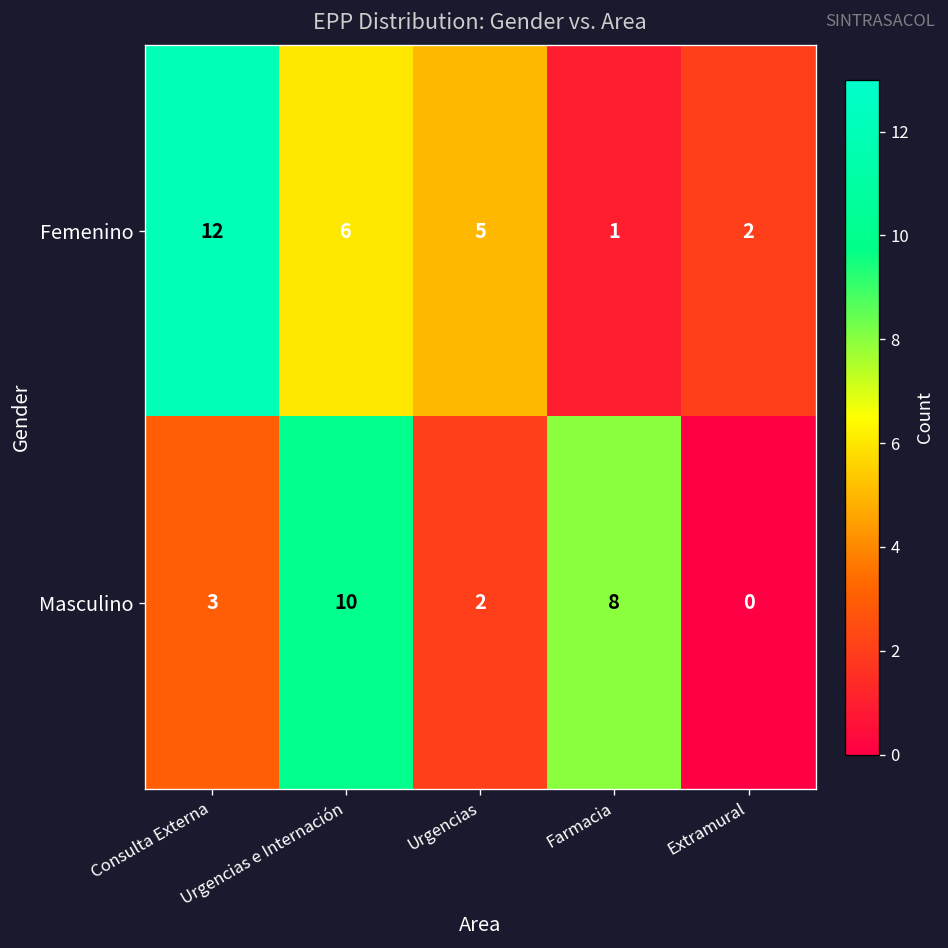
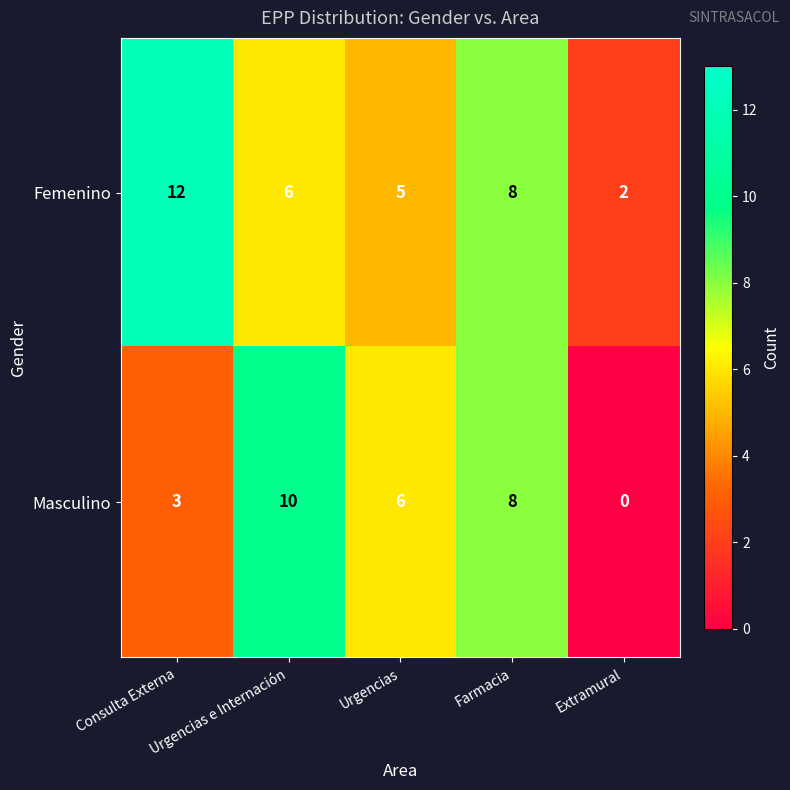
Femenino, Farmacia: 1 -> 8
Masculino, Urgencias: 2 -> 6
